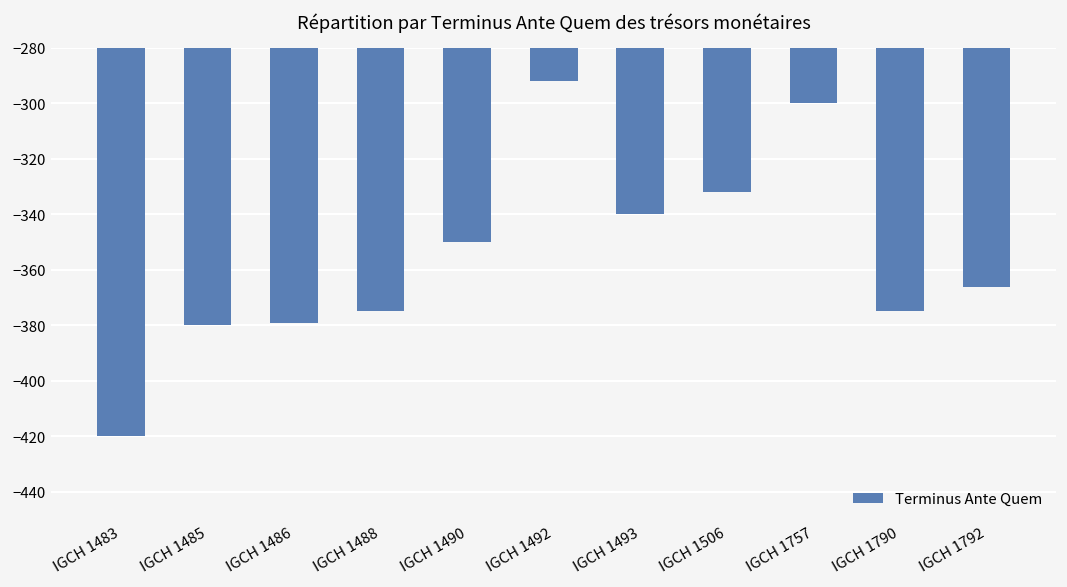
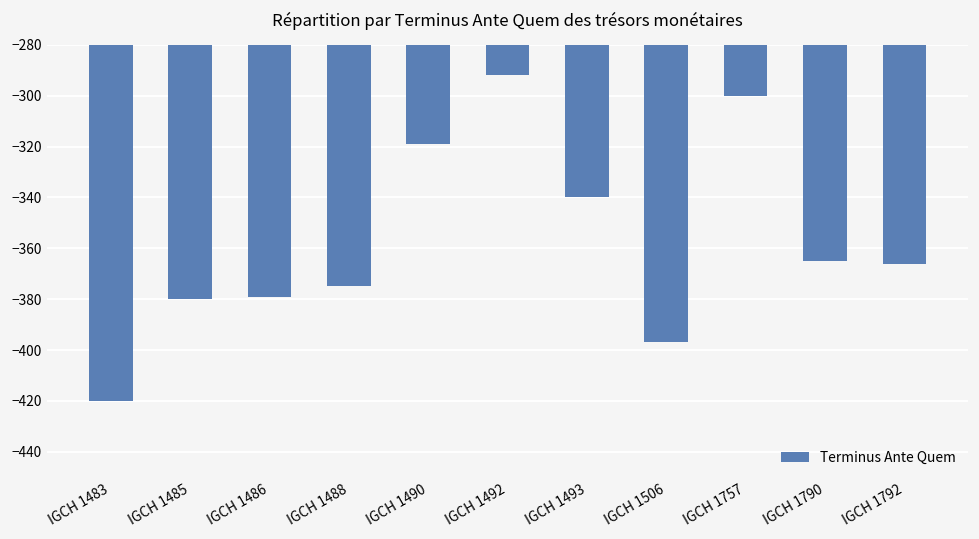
IGCH 1490: -350 -> -319
IGCH 1506: -332 -> -397
IGCH 1790: -375 -> -365
